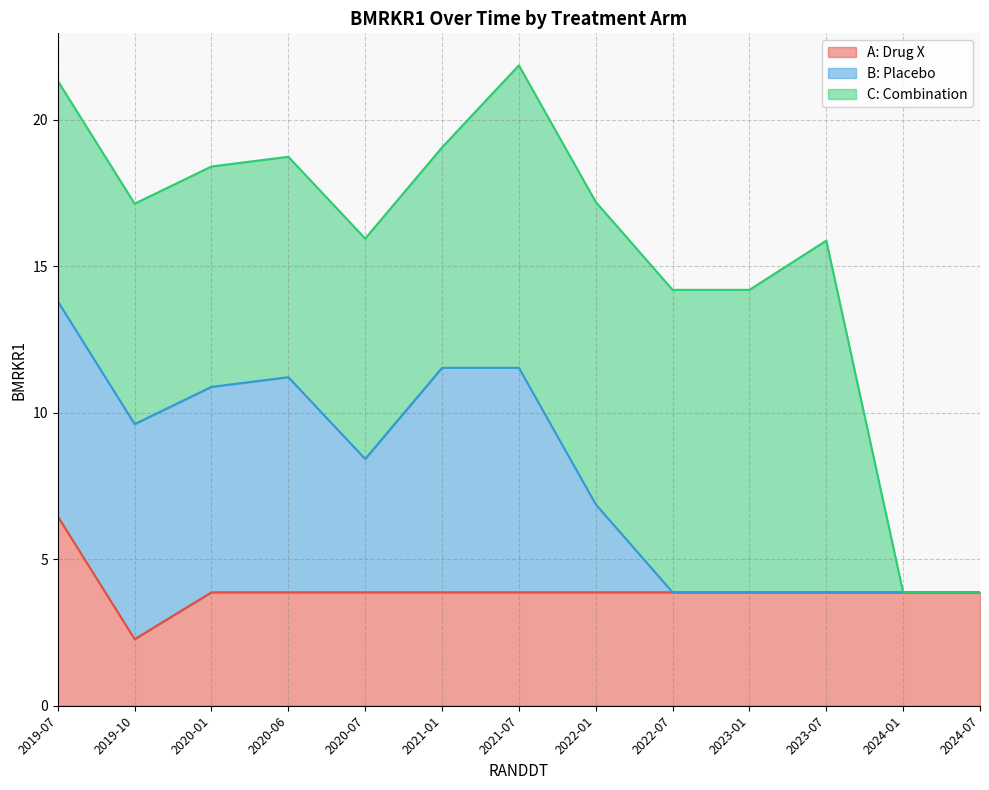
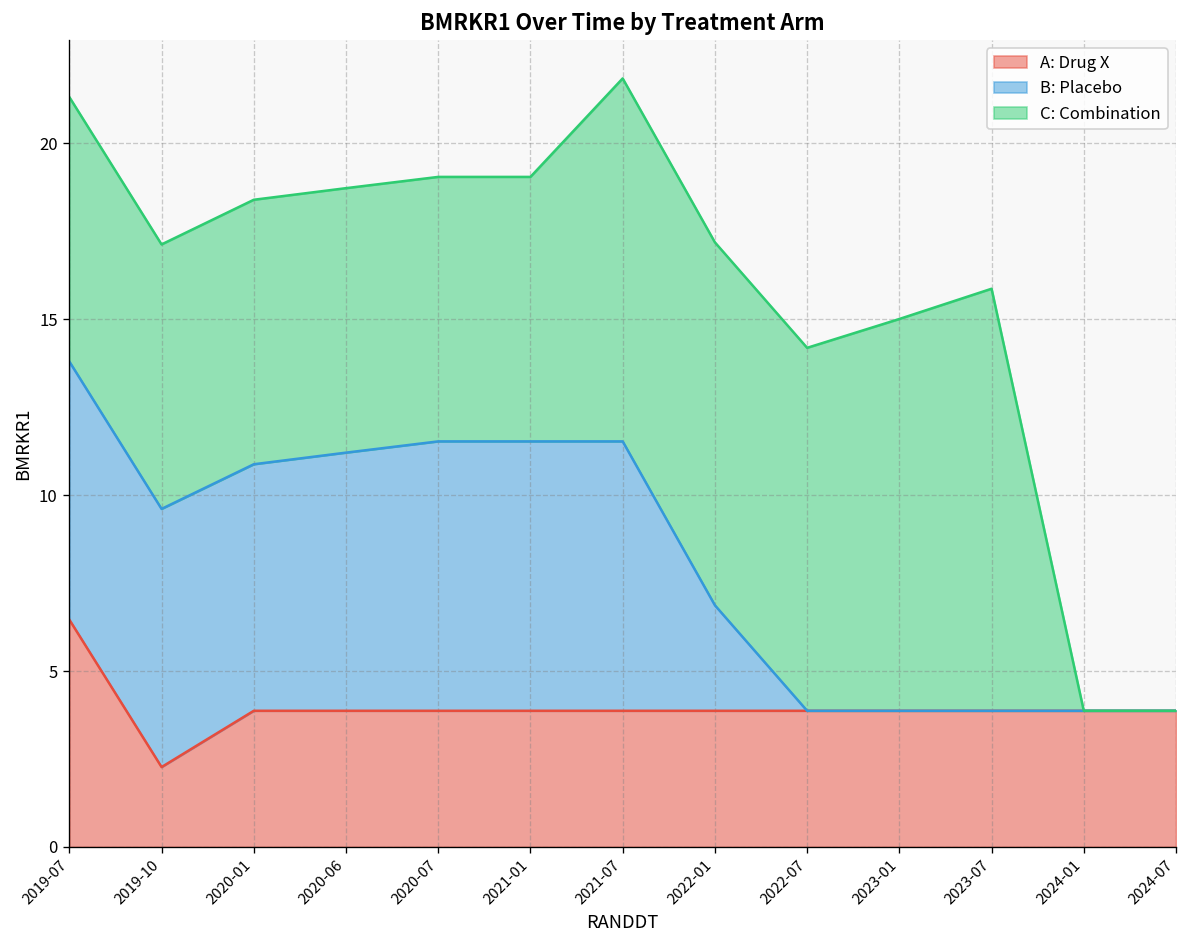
B: Placebo, 2020-07: 4.6 -> 7.7
C: Combination, 2023-01: 10.3 -> 11.1
